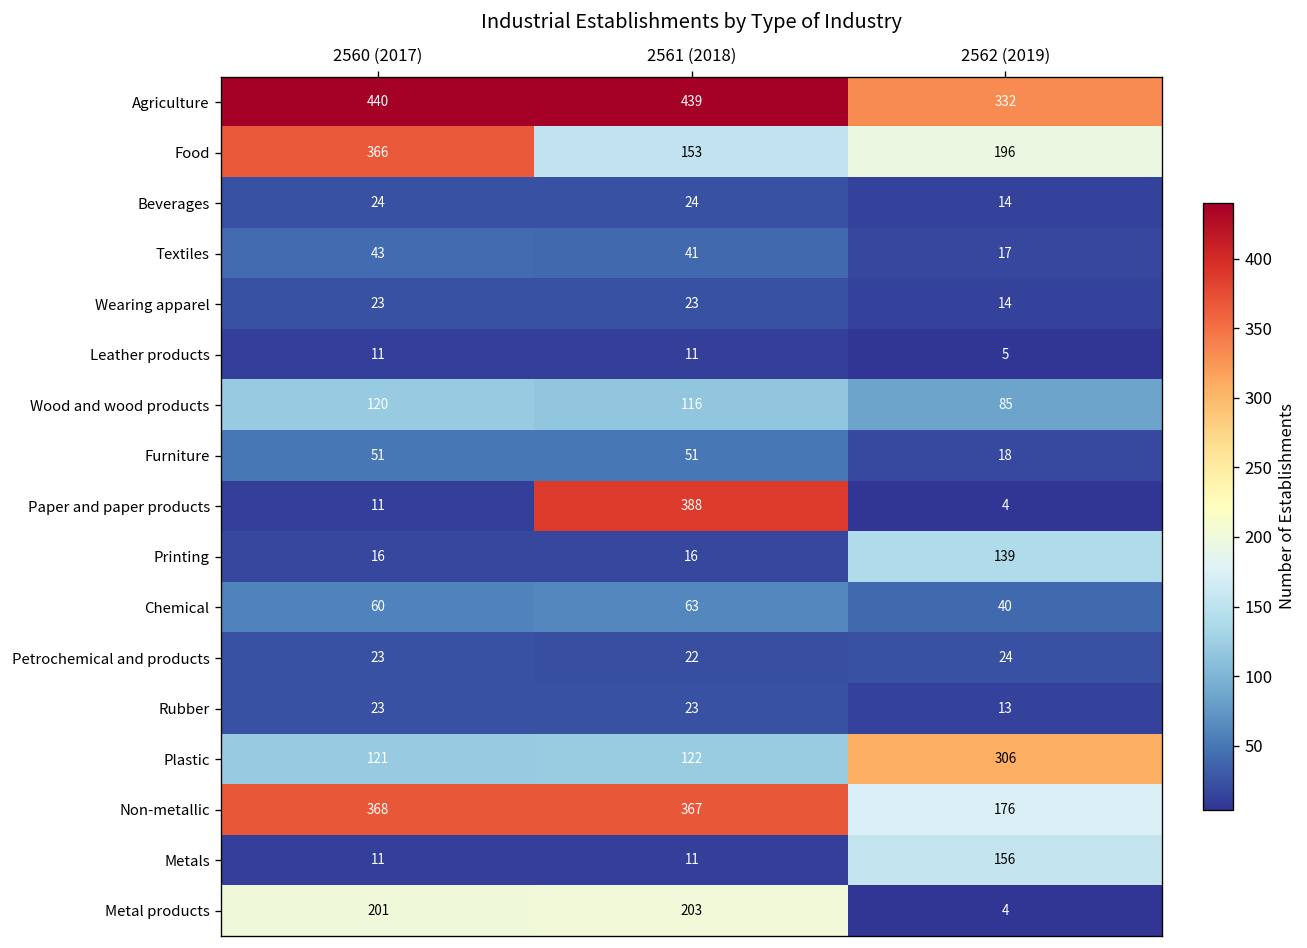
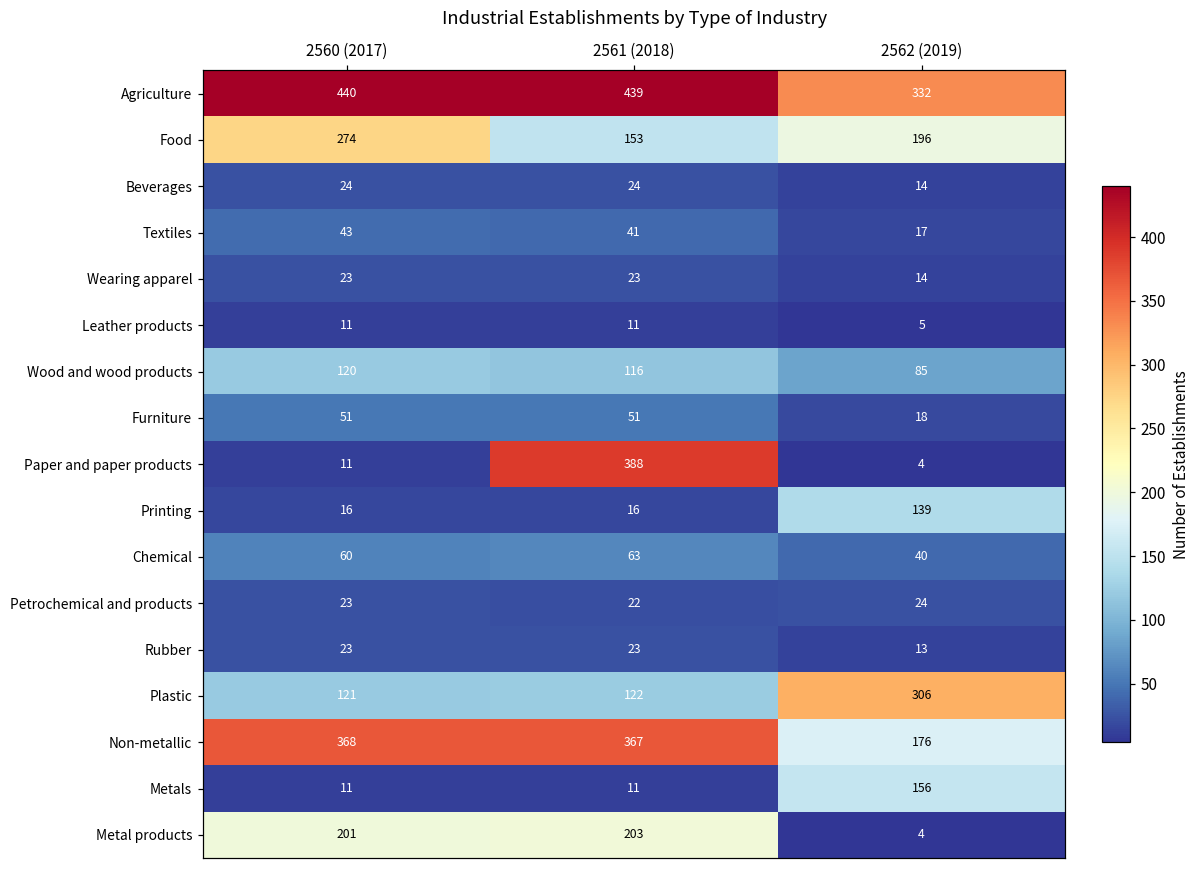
Food, 2560 (2017): 366 -> 274
